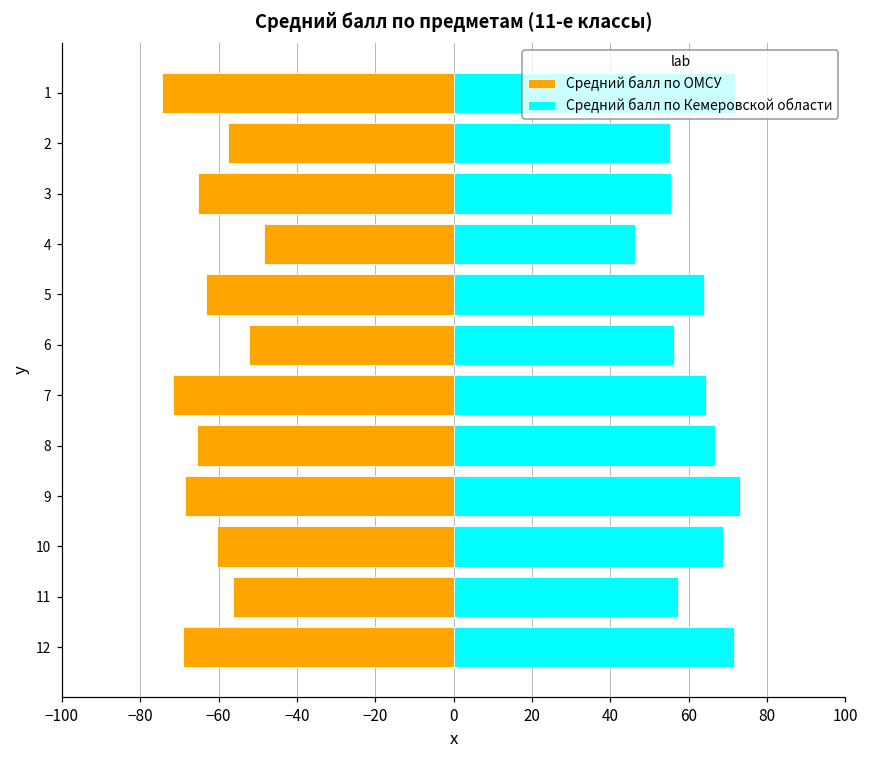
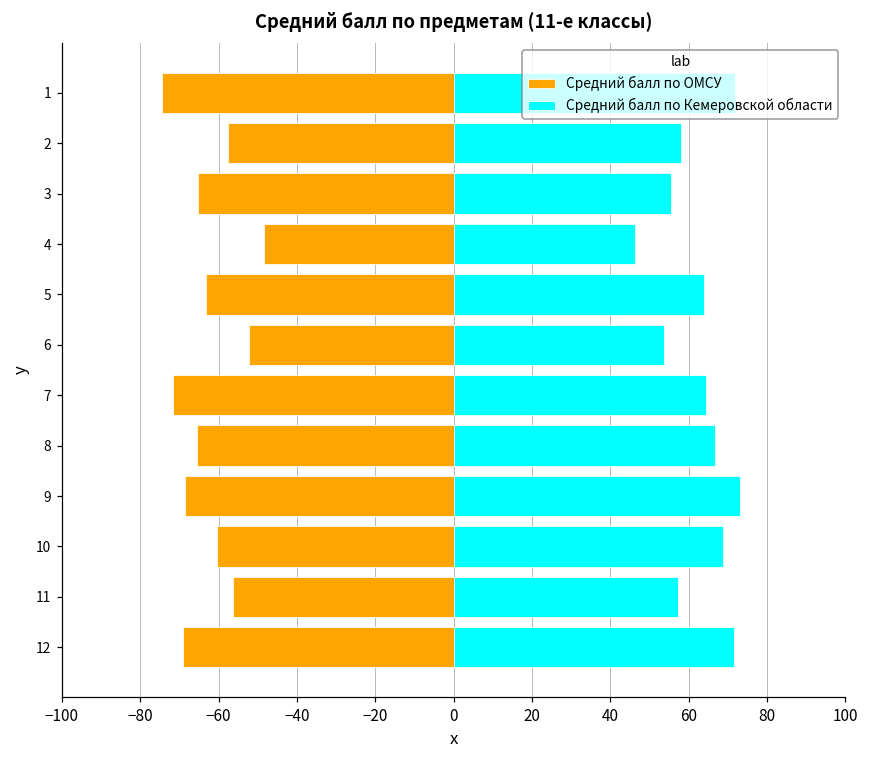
Средний балл по Кемеровской области, 2: 55 -> 58
Средний балл по Кемеровской области, 6: 56 -> 54
